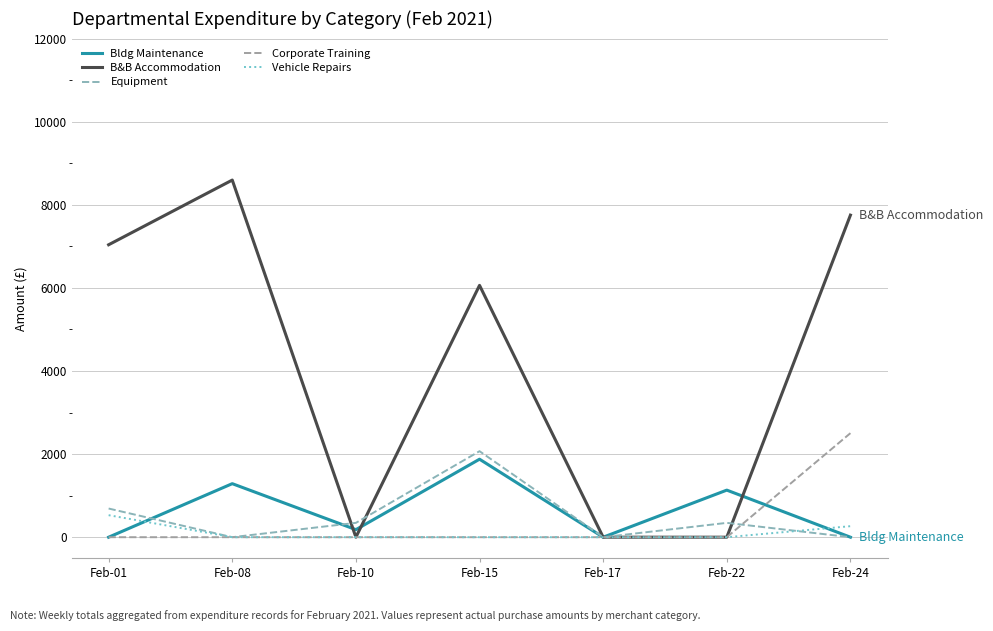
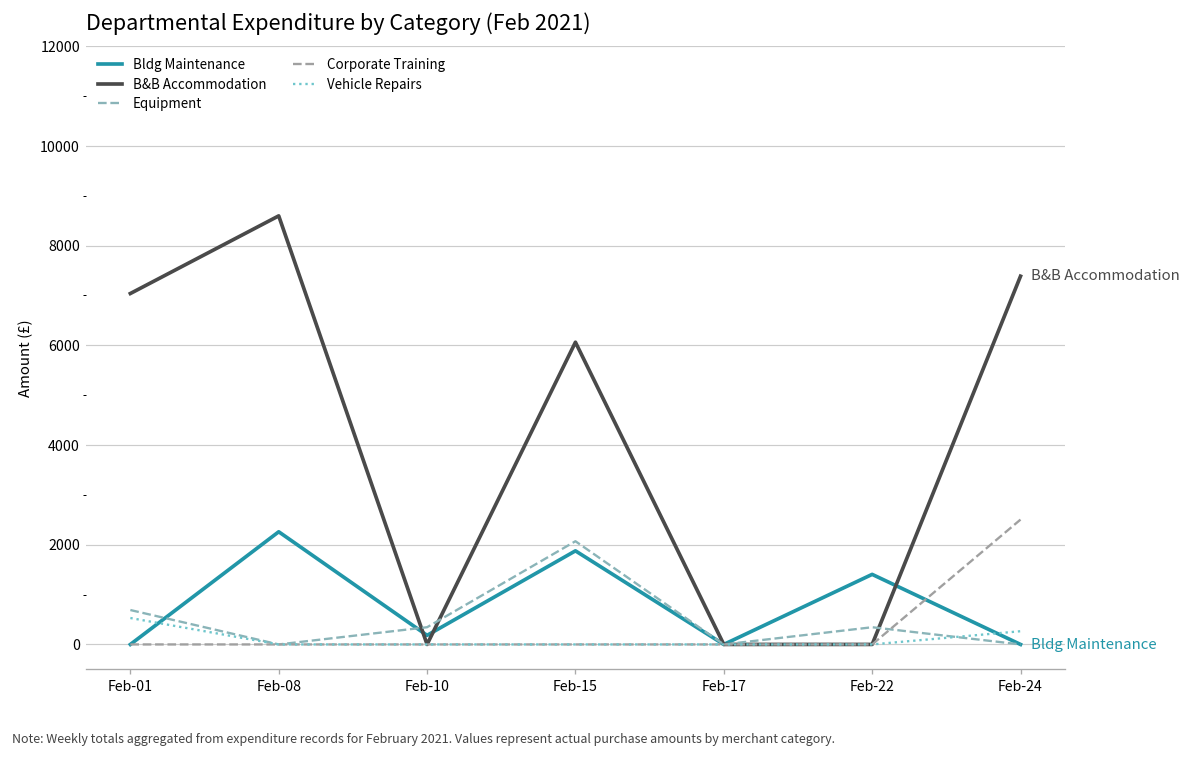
Bldg Maintenance, Feb-08: 1300 -> 2300
Bldg Maintenance, Feb-22: 1100 -> 1400
B&B Accommodation, Feb-24: 7800 -> 7400
